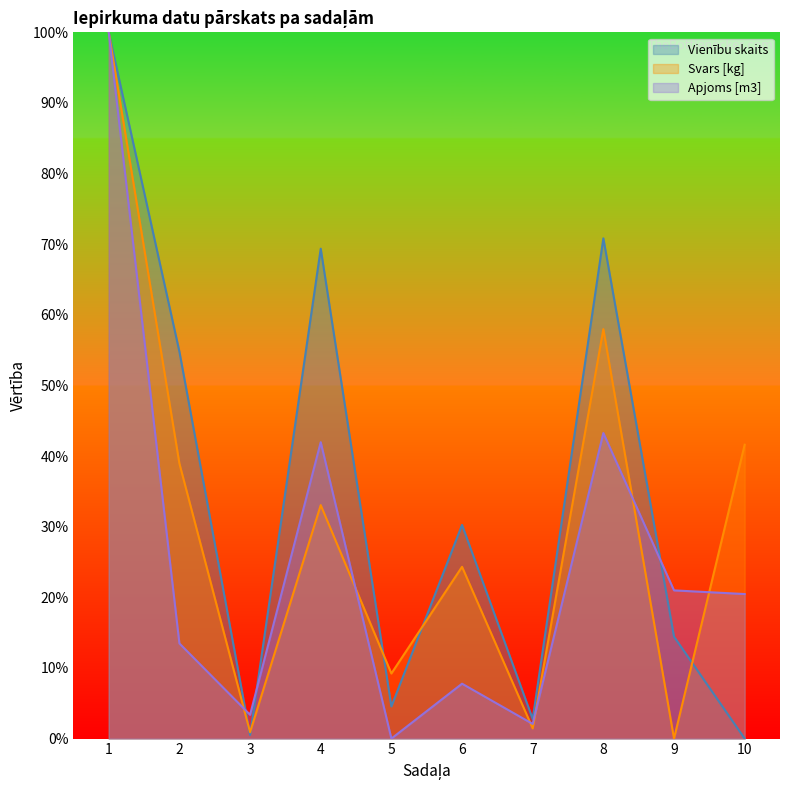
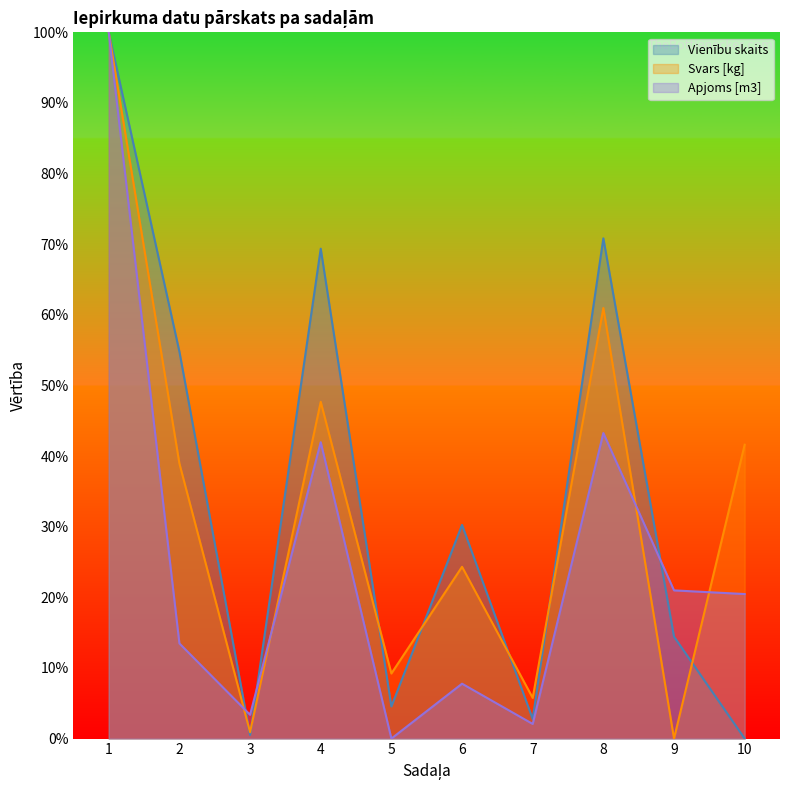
Svars [kg], 4: 33% -> 48%
Svars [kg], 7: 1% -> 6%
Svars [kg], 8: 58% -> 61%
